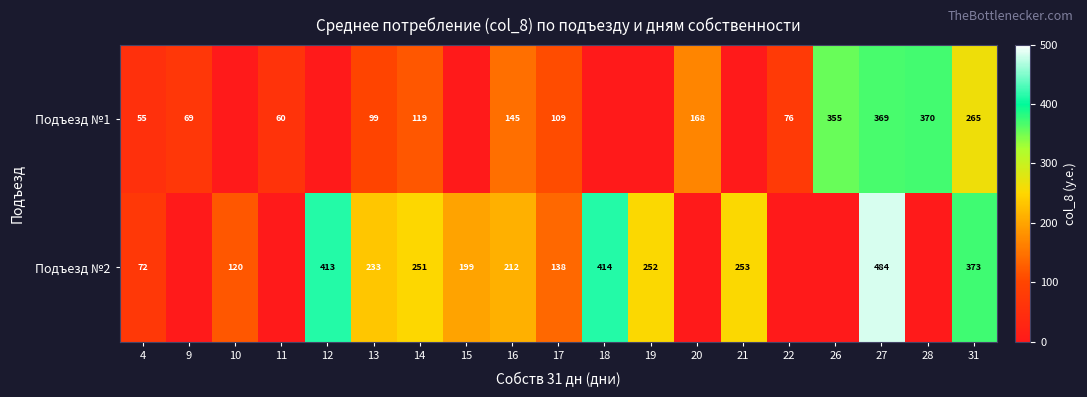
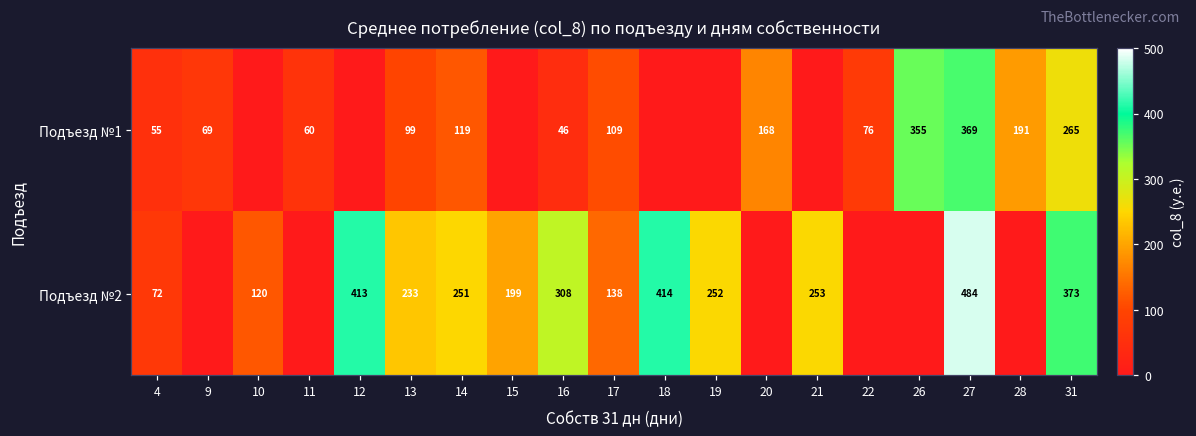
Подъезд №1, 16: 145 -> 46
Подъезд №1, 28: 370 -> 191
Подъезд №2, 16: 212 -> 308
